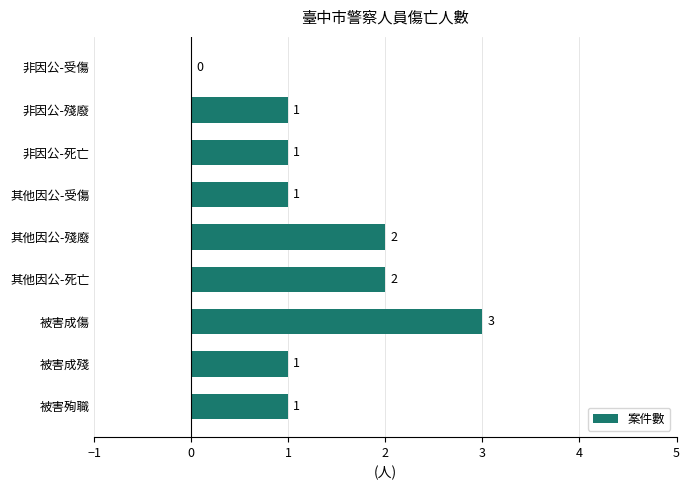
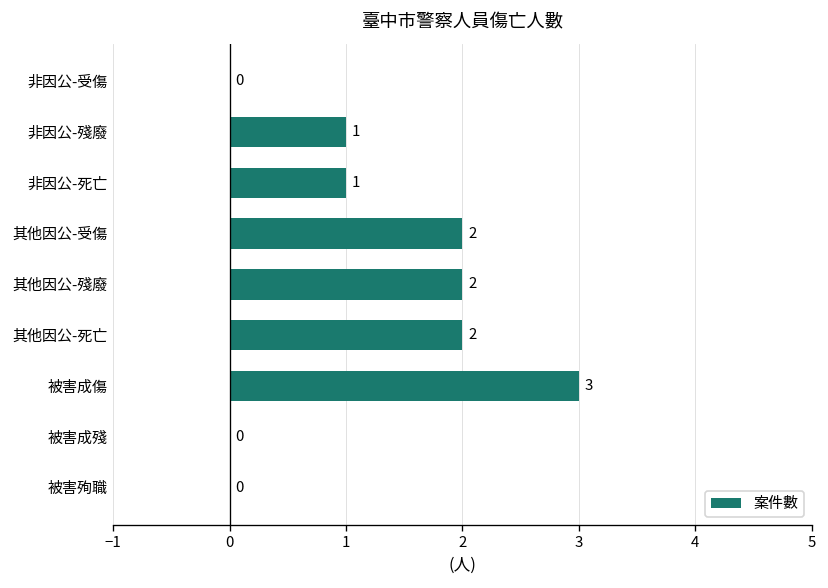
其他因公-受傷: 1 -> 2
被害成殘: 1 -> 0
被害殉職: 1 -> 0
